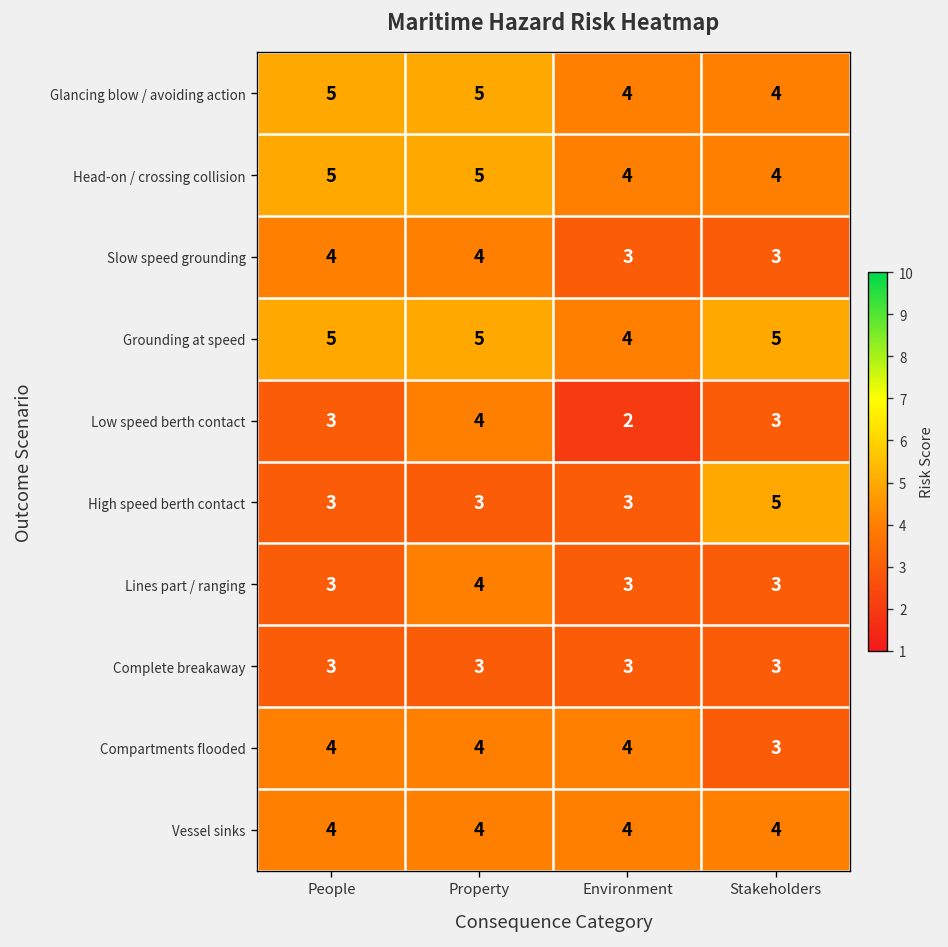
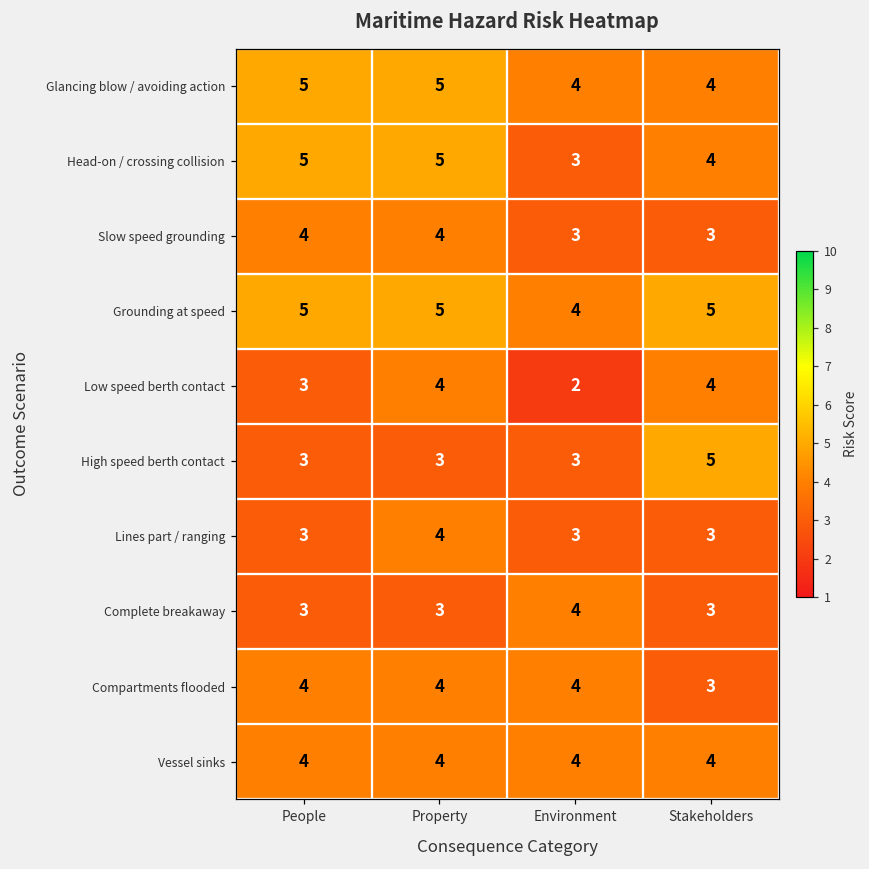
Head-on / crossing collision, Environment: 4 -> 3
Low speed berth contact, Stakeholders: 3 -> 4
Complete breakaway, Environment: 3 -> 4
